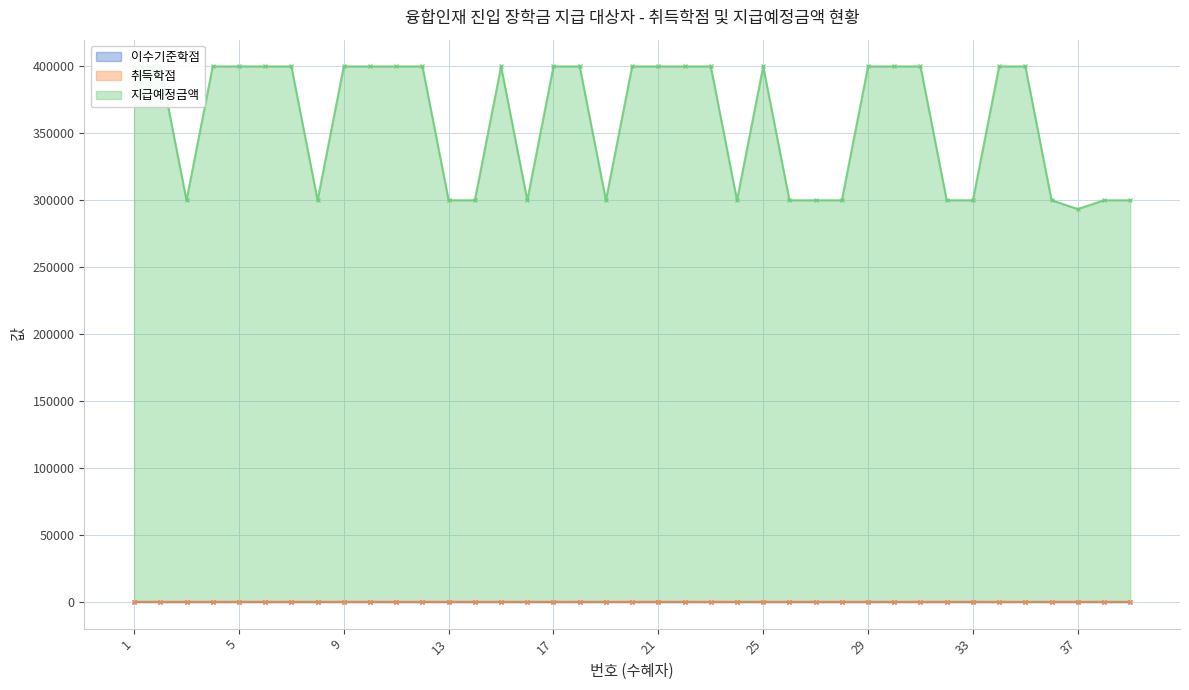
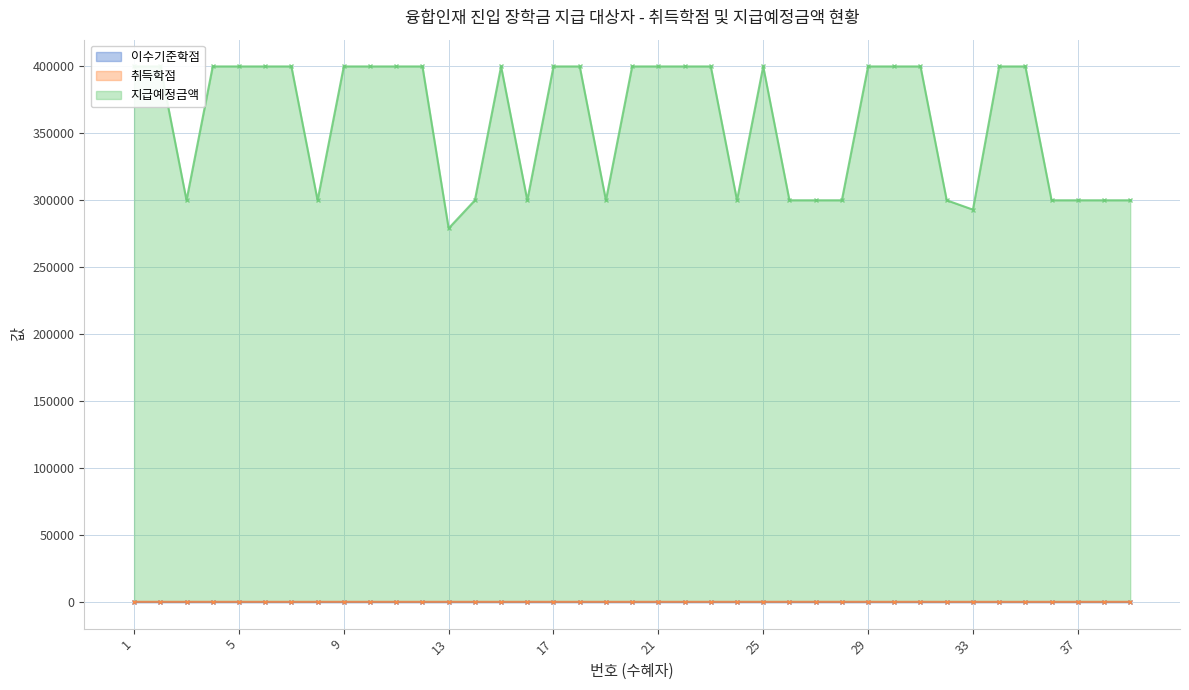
지급예정금액, 13: 300000 -> 279000
지급예정금액, 33: 300000 -> 293000
지급예정금액, 37: 293000 -> 300000
